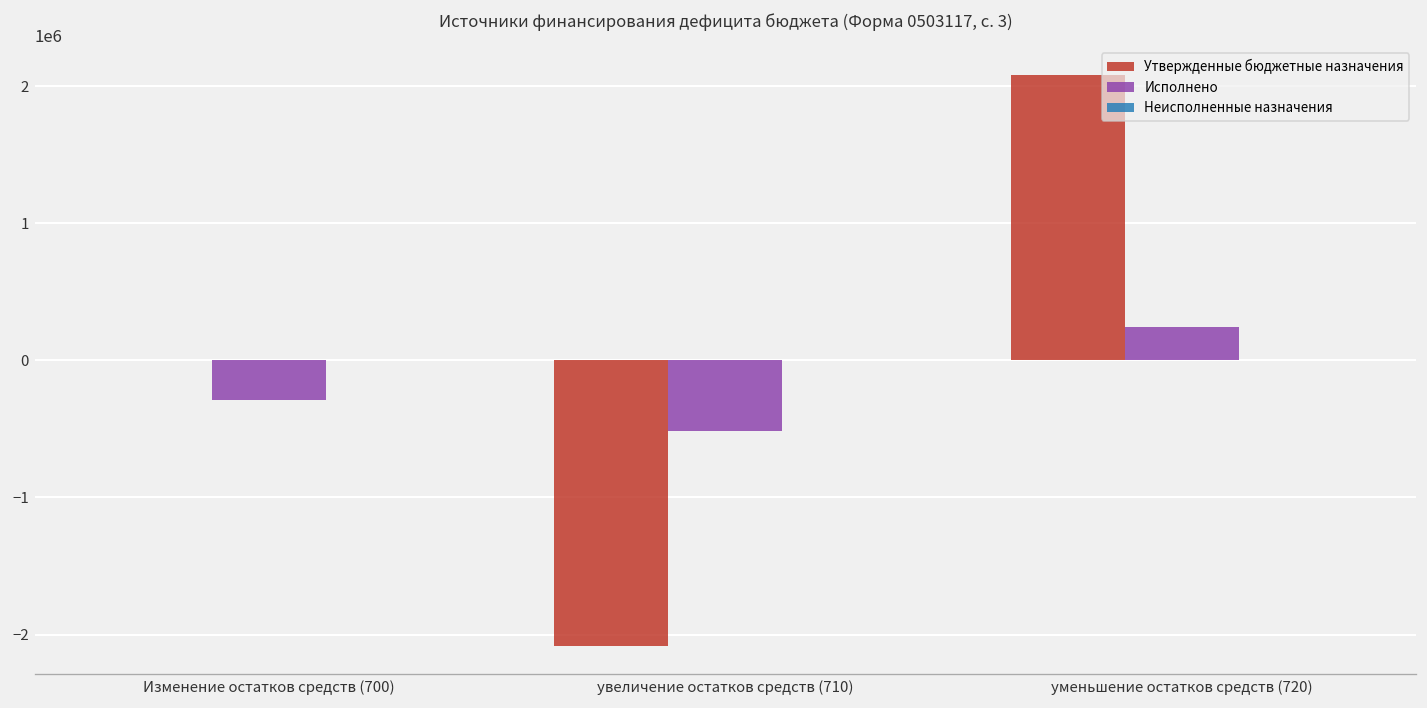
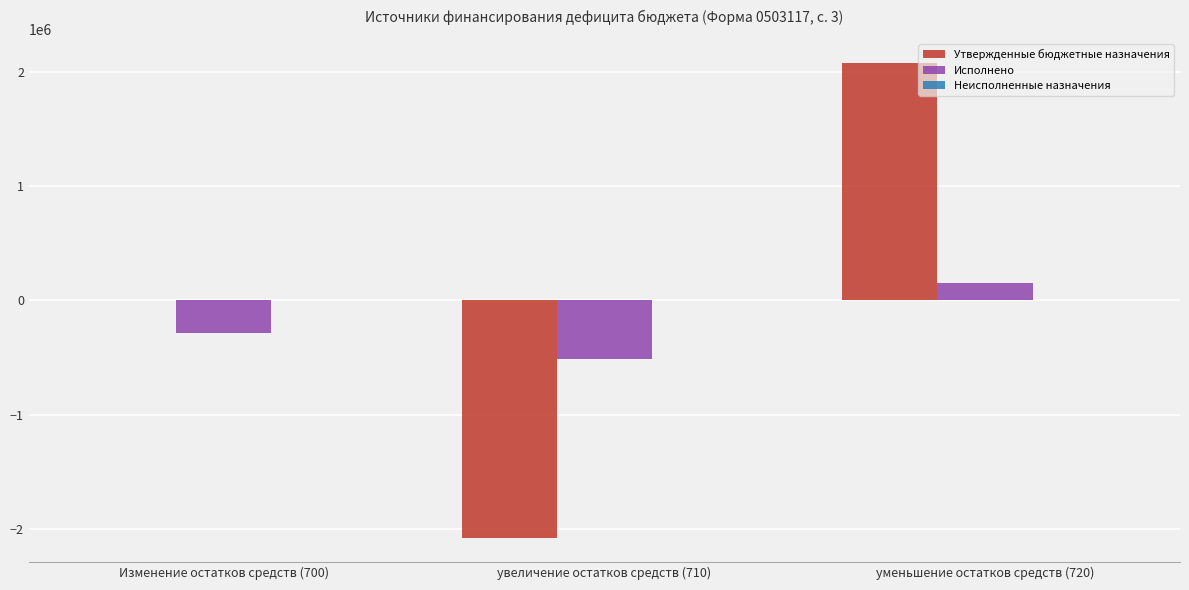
Исполнено, уменьшение остатков средств (720): 250000 -> 160000
